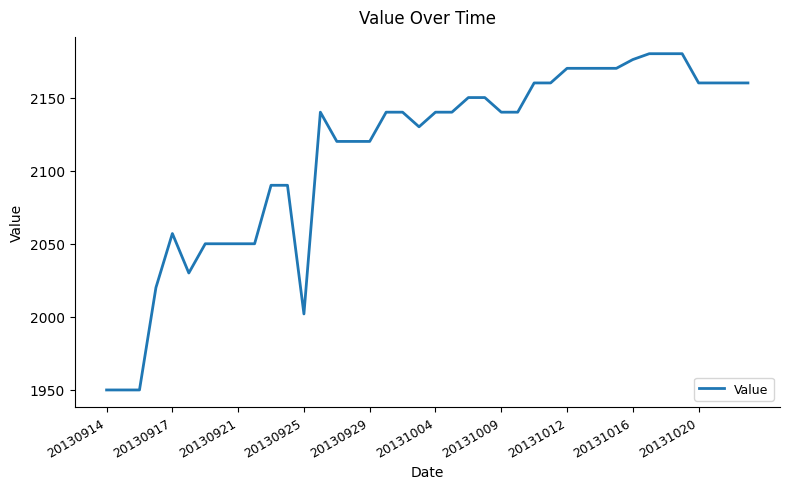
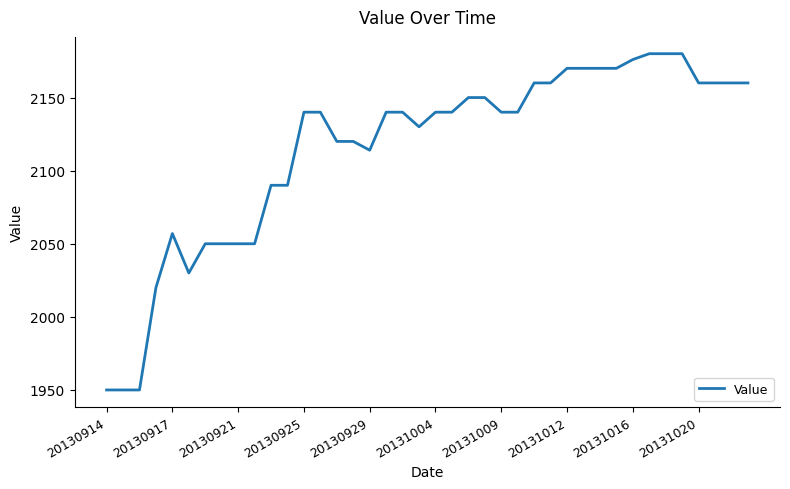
20130925: 2002 -> 2140
20130929: 2120 -> 2114
